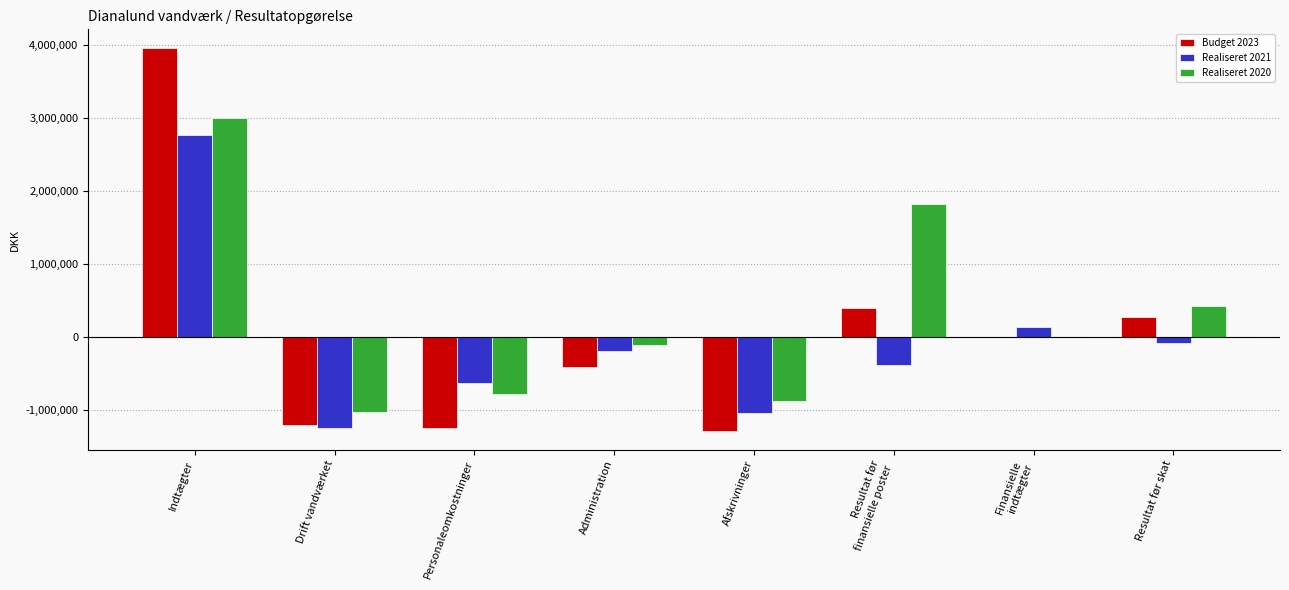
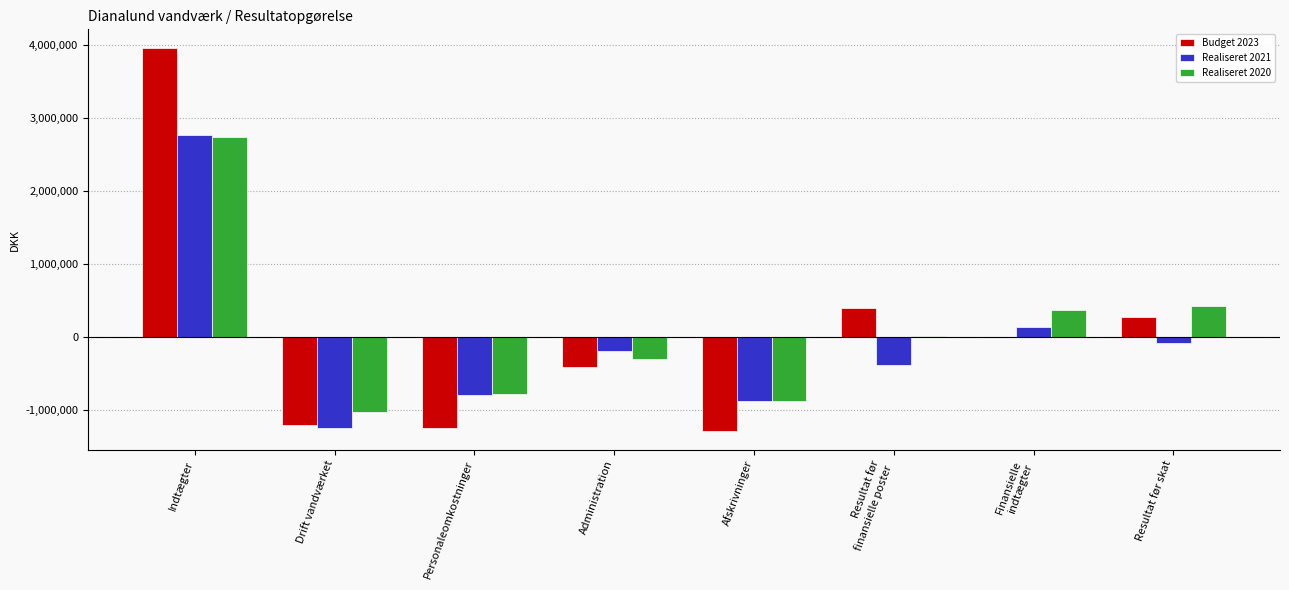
Realiseret 2020, Indtægter: 3,000,000 -> 2,700,000
Realiseret 2021, Personaleomkostninger: -600,000 -> -800,000
Realiseret 2020, Administration: -100,000 -> -300,000
Realiseret 2021, Afskrivninger: -1,000,000 -> -900,000
Realiseret 2020, Resultat før finansielle poster: 1,800,000 -> 0
Realiseret 2020, Finansielle indtægter: 0 -> 400,000
